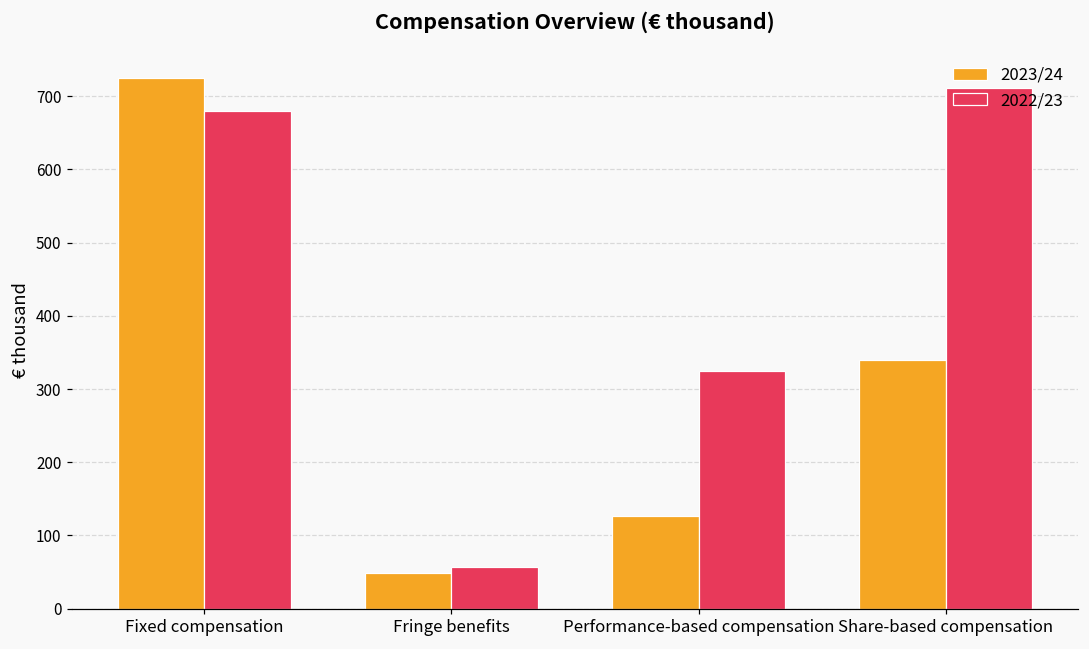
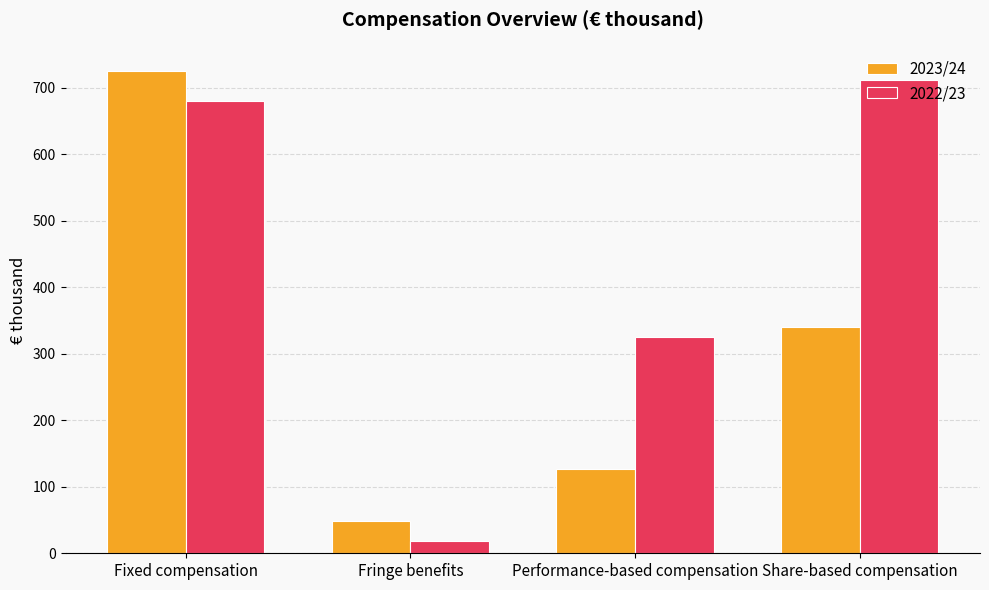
2022/23, Fringe benefits: 60 -> 20
